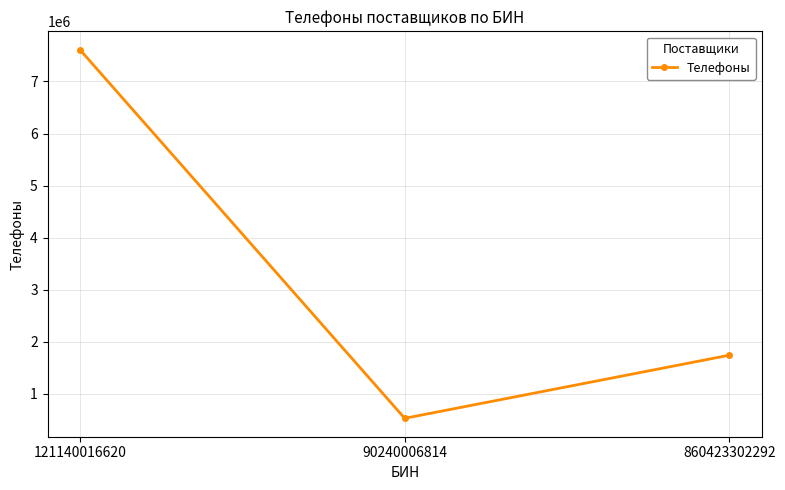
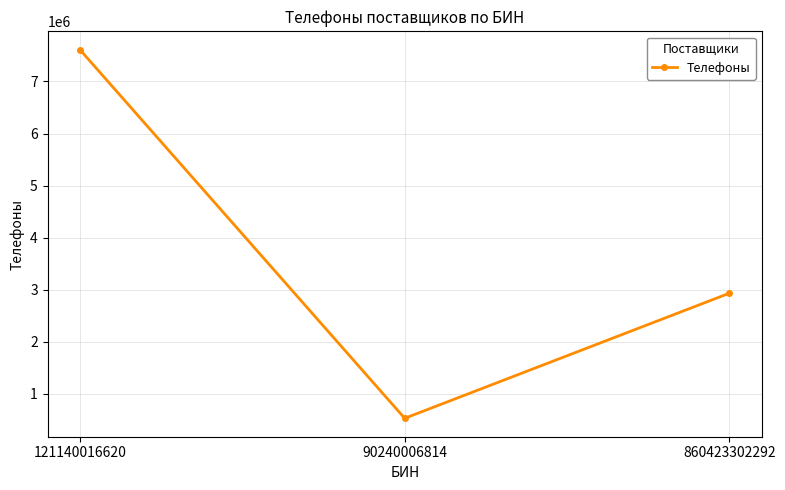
860423302292: 1700000 -> 2900000
